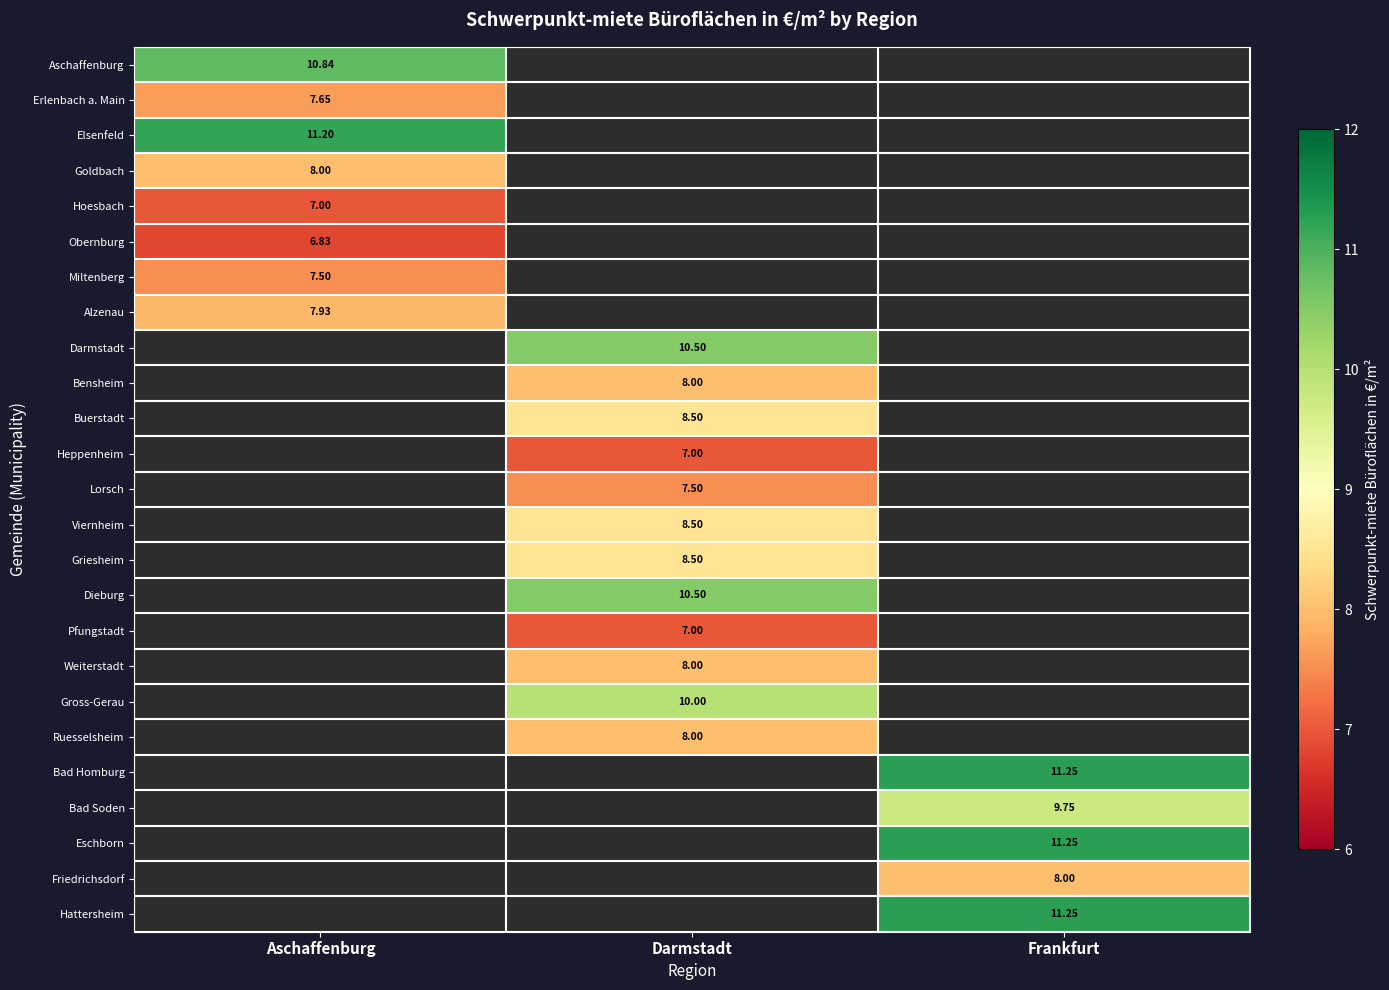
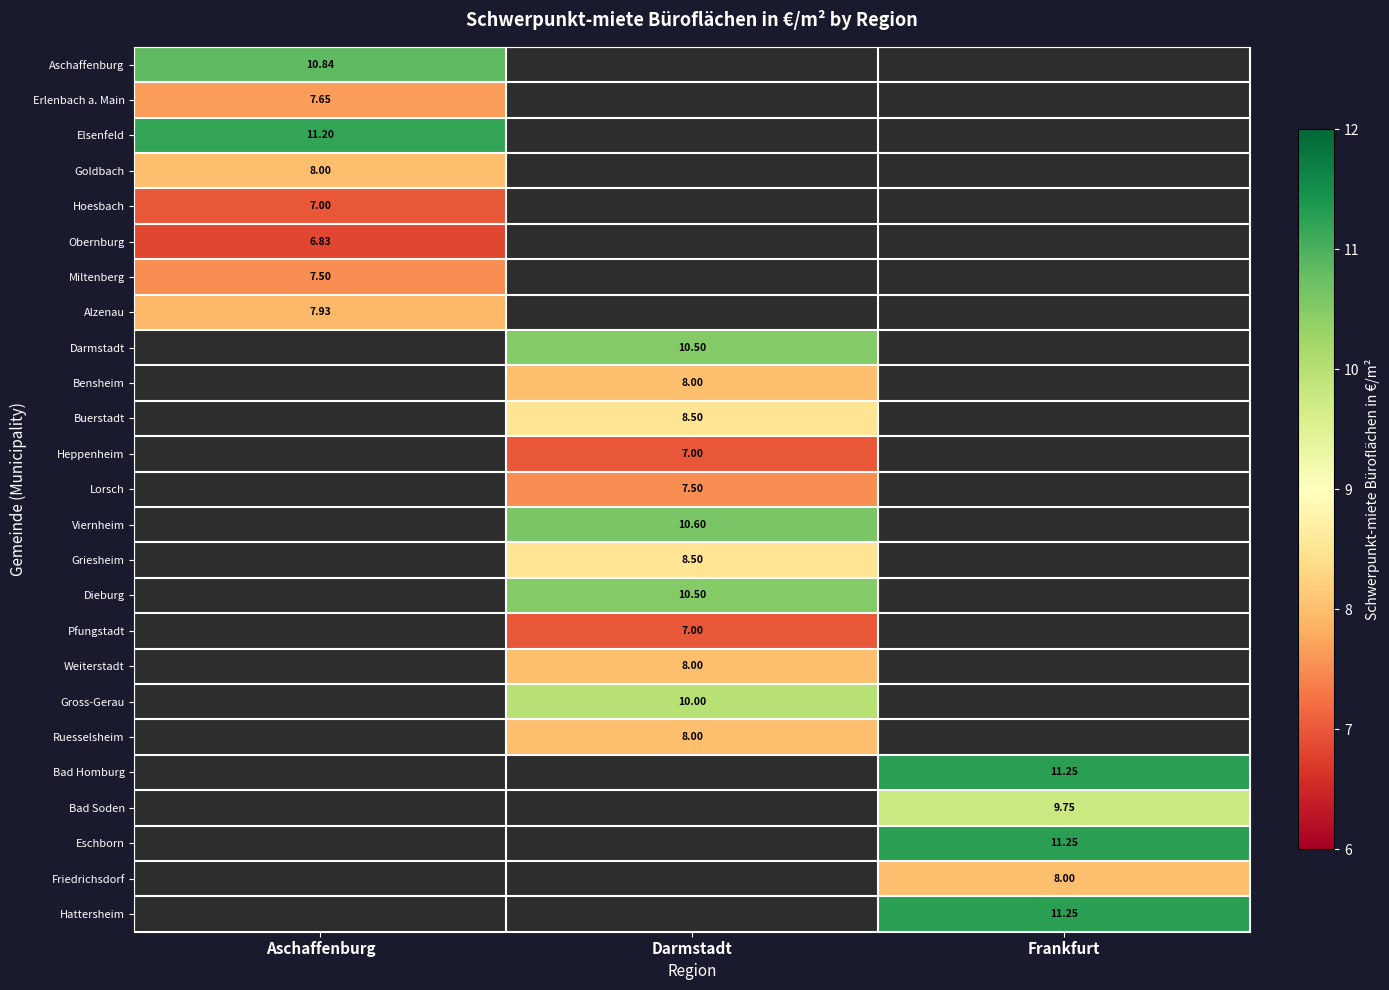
Viernheim, Darmstadt: 8.50 -> 10.60
